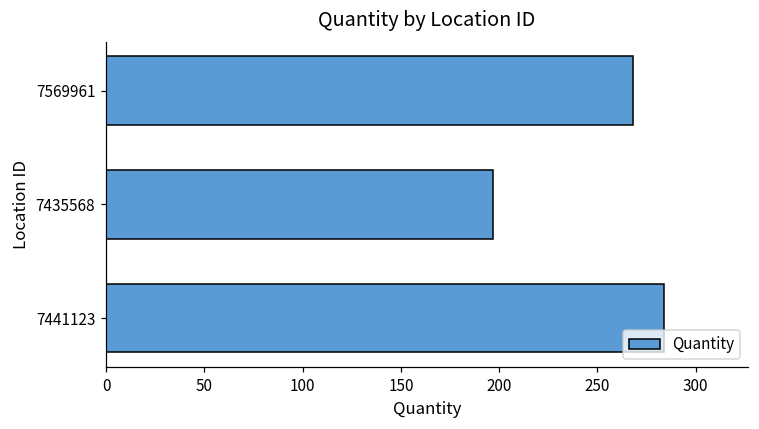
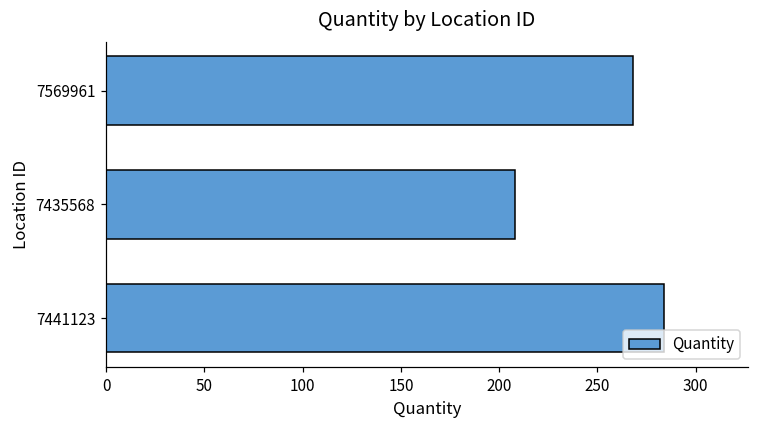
7435568: 197 -> 208
